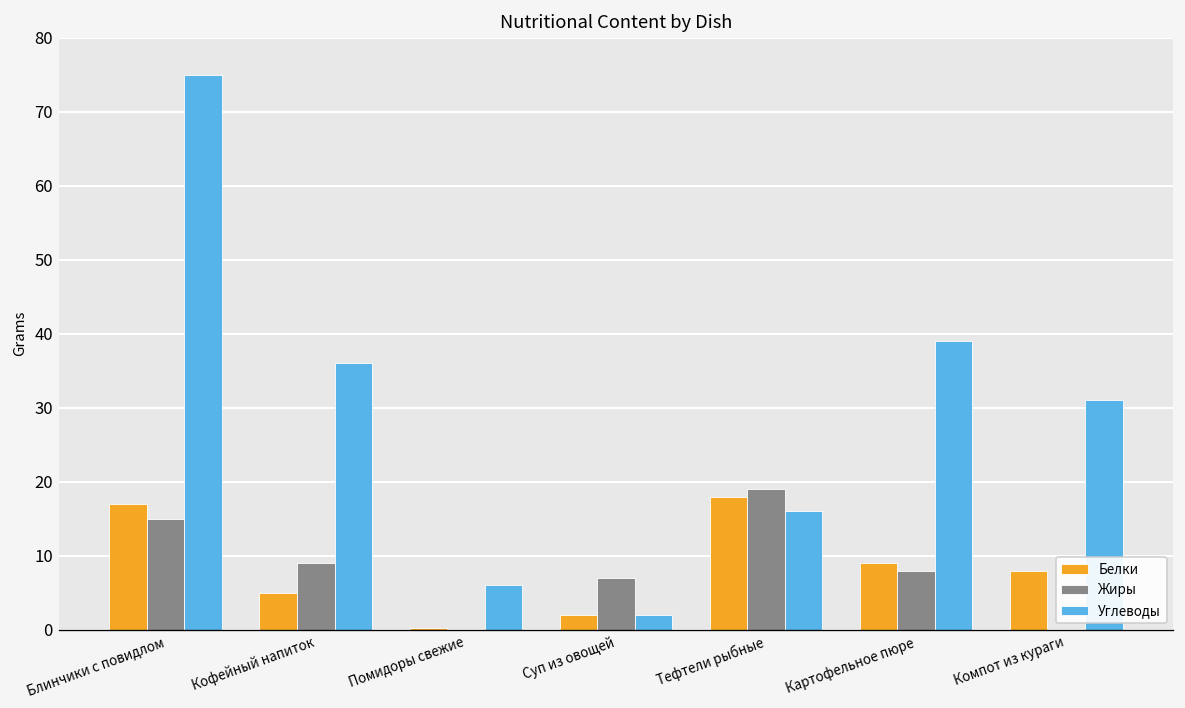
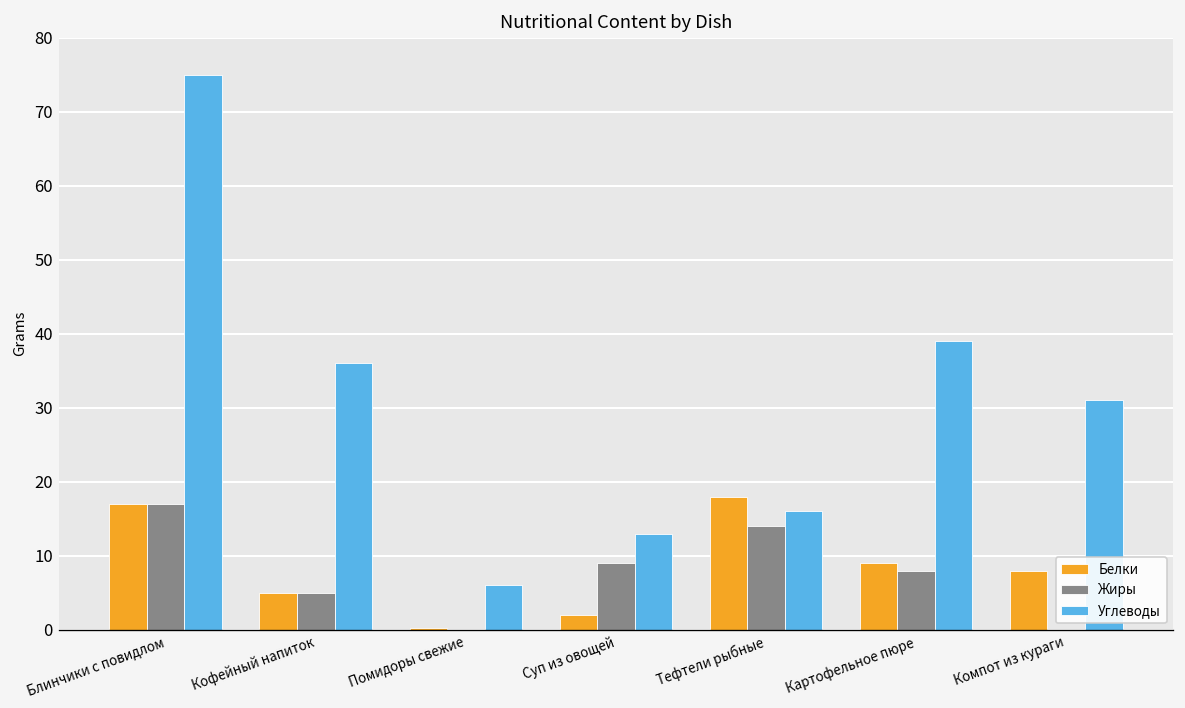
Жиры, Блинчики с повидлом: 15 -> 17
Жиры, Кофейный напиток: 9 -> 5
Жиры, Суп из овощей: 7 -> 9
Углеводы, Суп из овощей: 2 -> 13
Жиры, Тефтели рыбные: 19 -> 14
